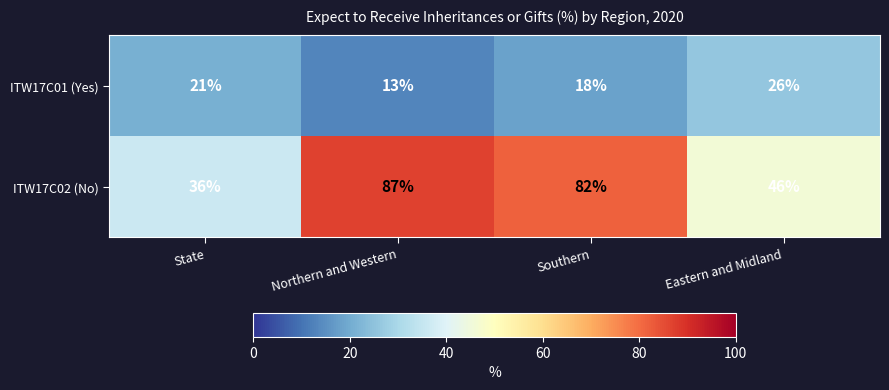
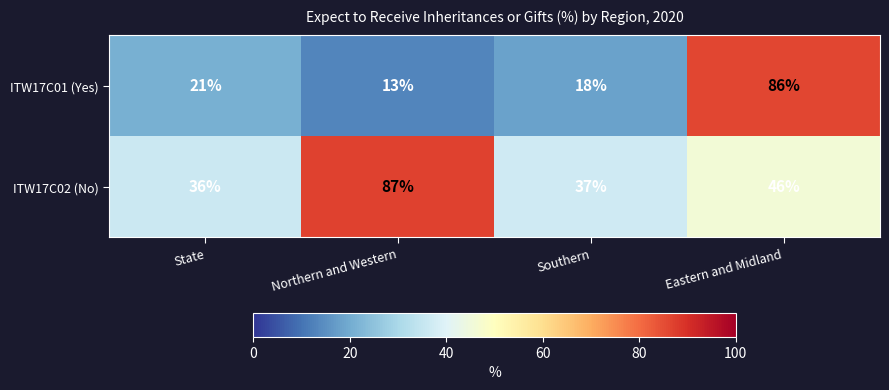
ITW17C01 (Yes), Eastern and Midland: 26% -> 86%
ITW17C02 (No), Southern: 82% -> 37%
